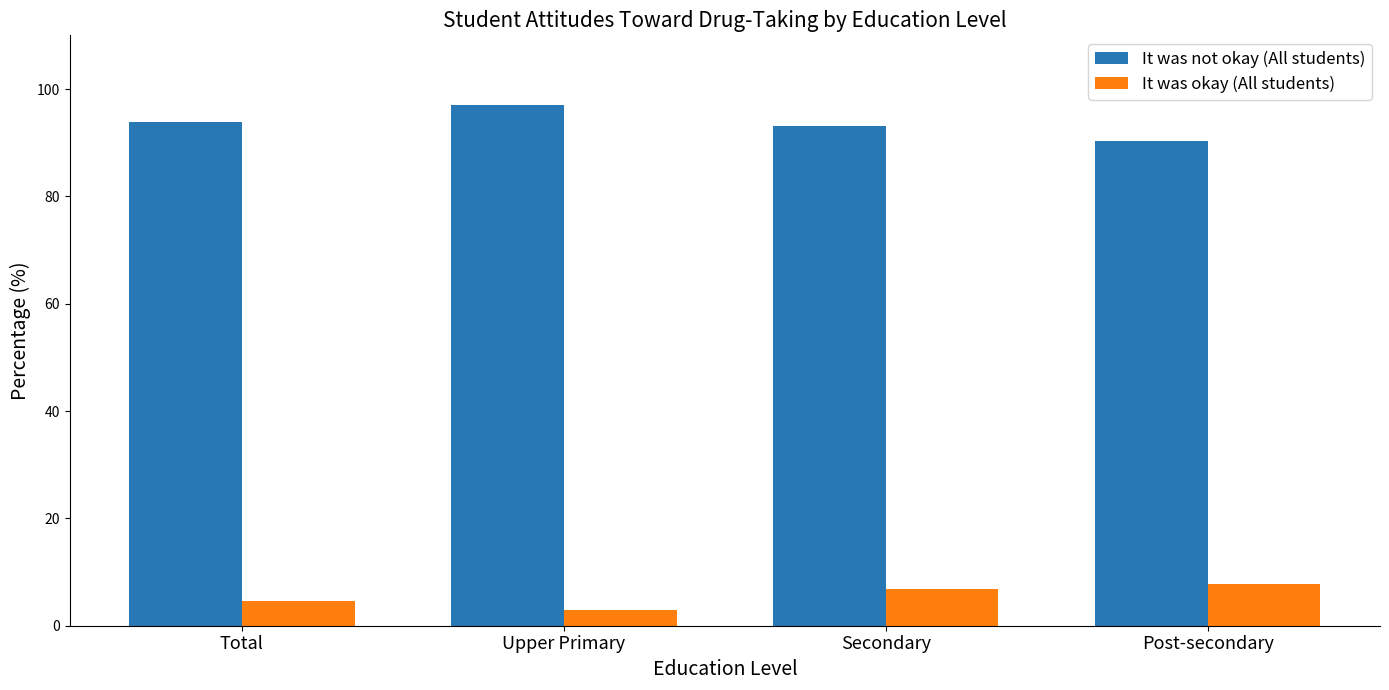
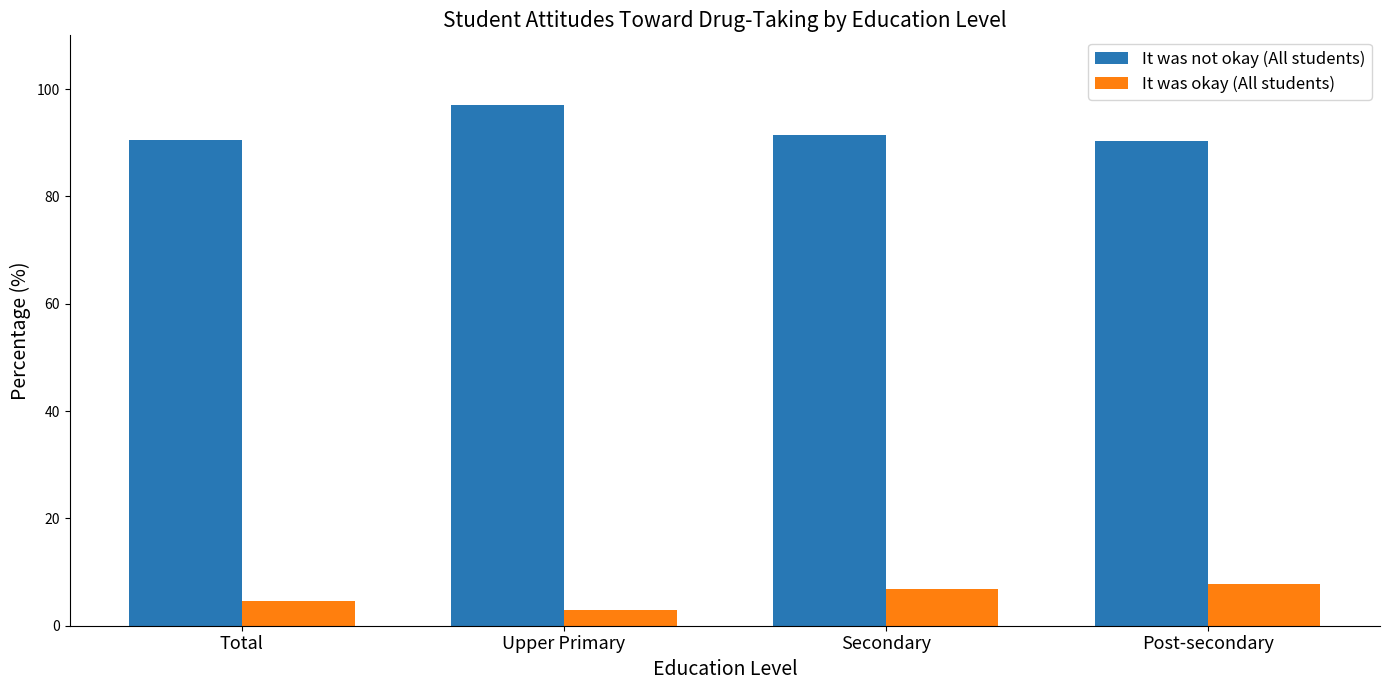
It was not okay (All students), Total: 94 -> 91
It was not okay (All students), Secondary: 93 -> 92
